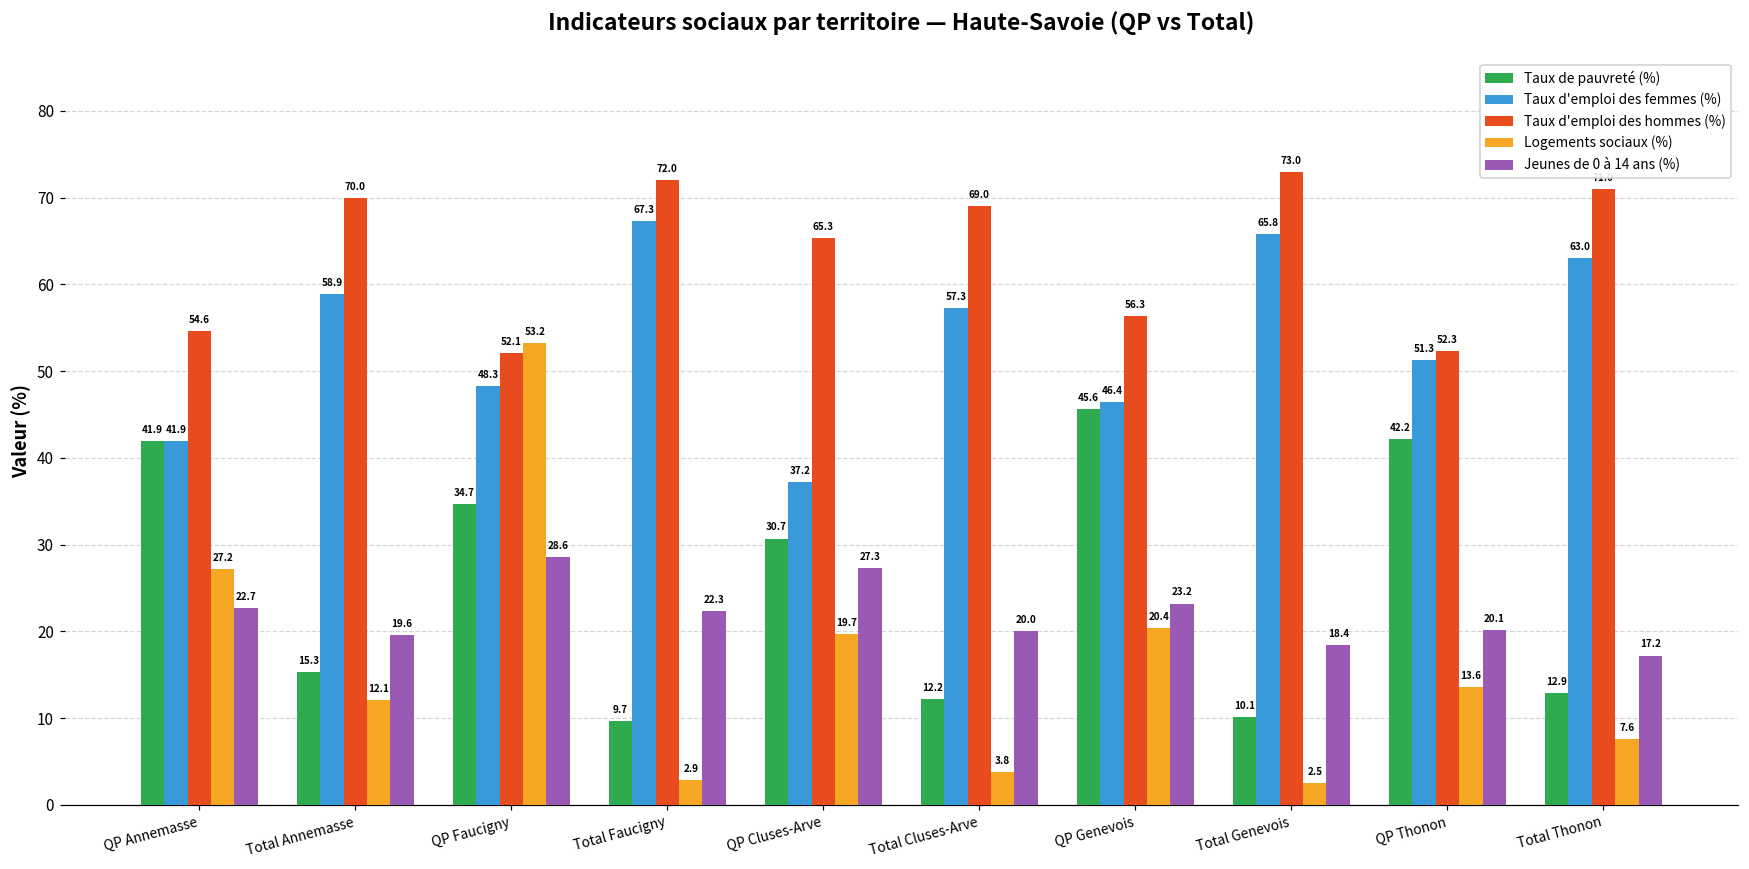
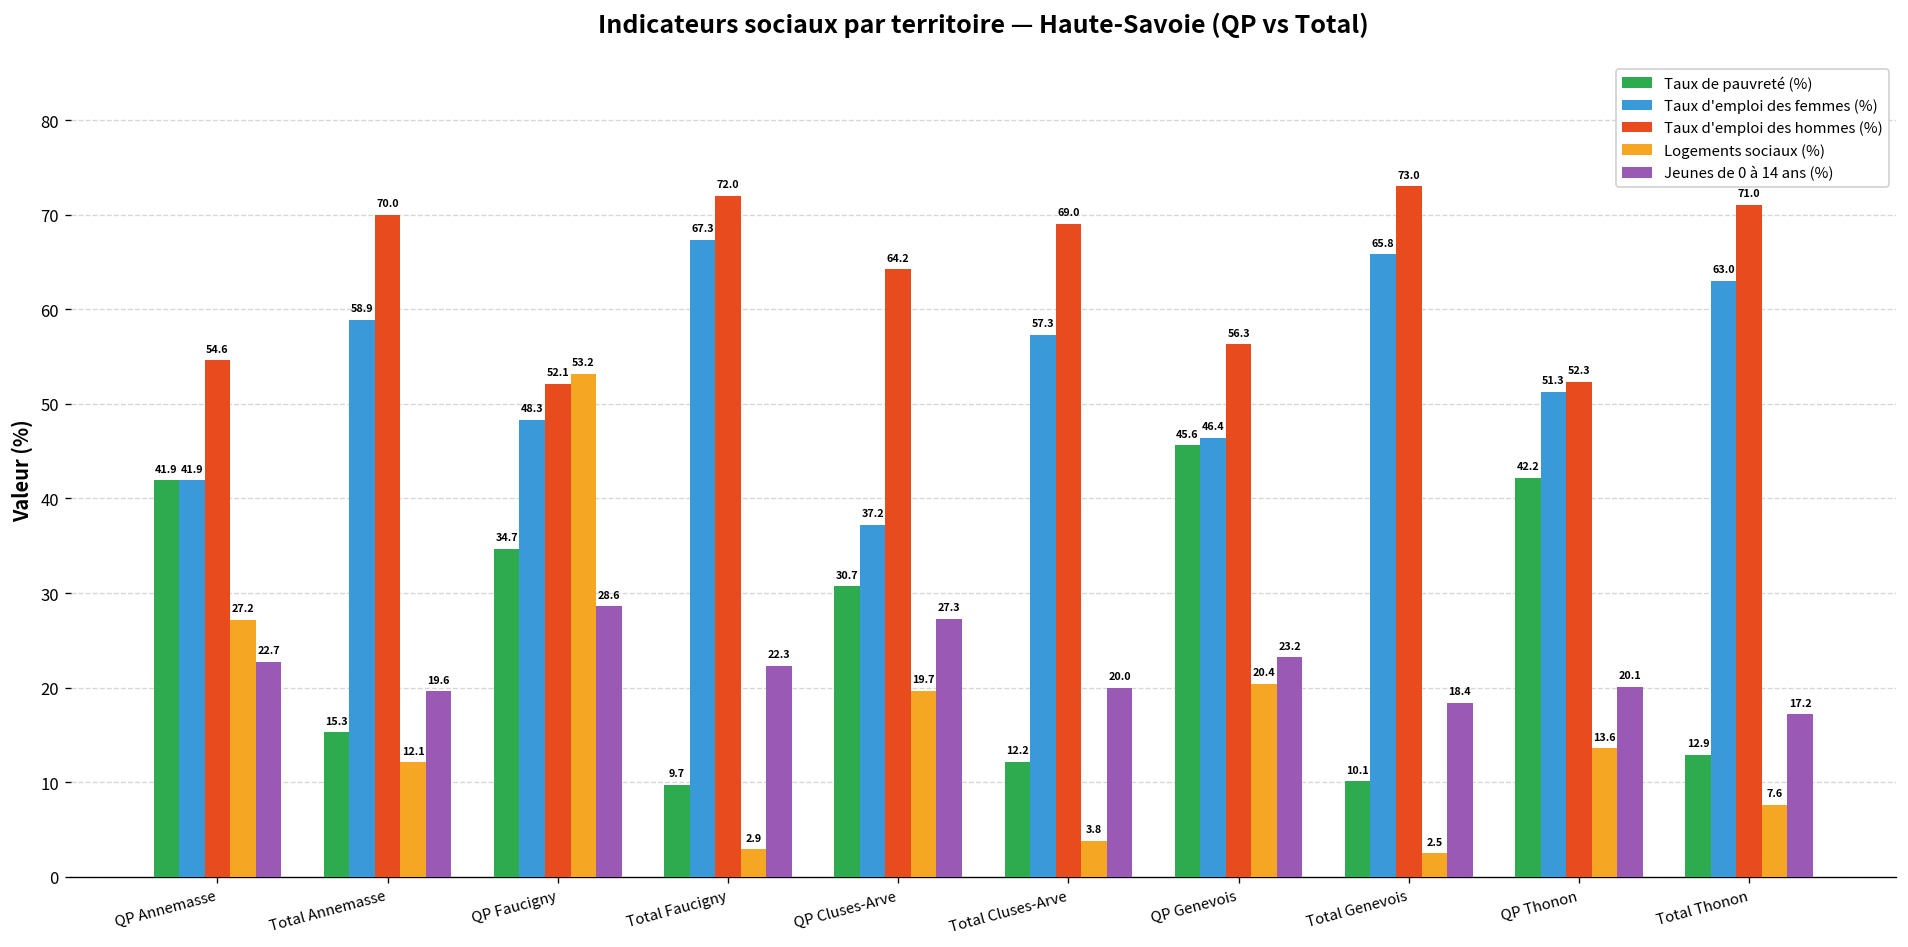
Taux d'emploi des hommes (%), QP Cluses-Arve: 65.3 -> 64.2
